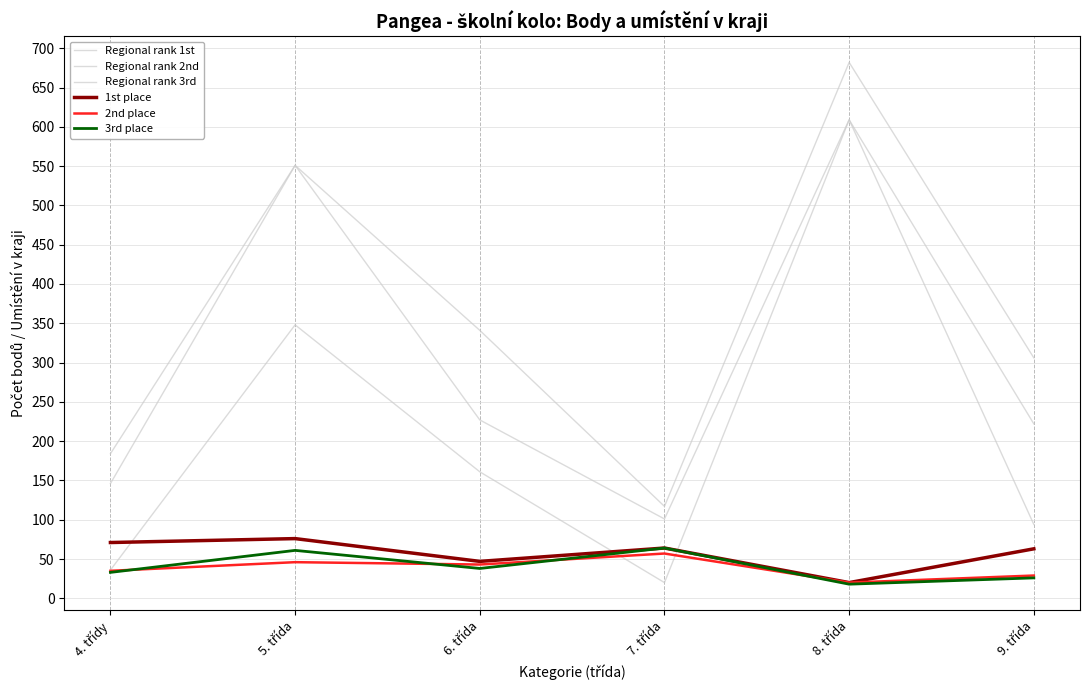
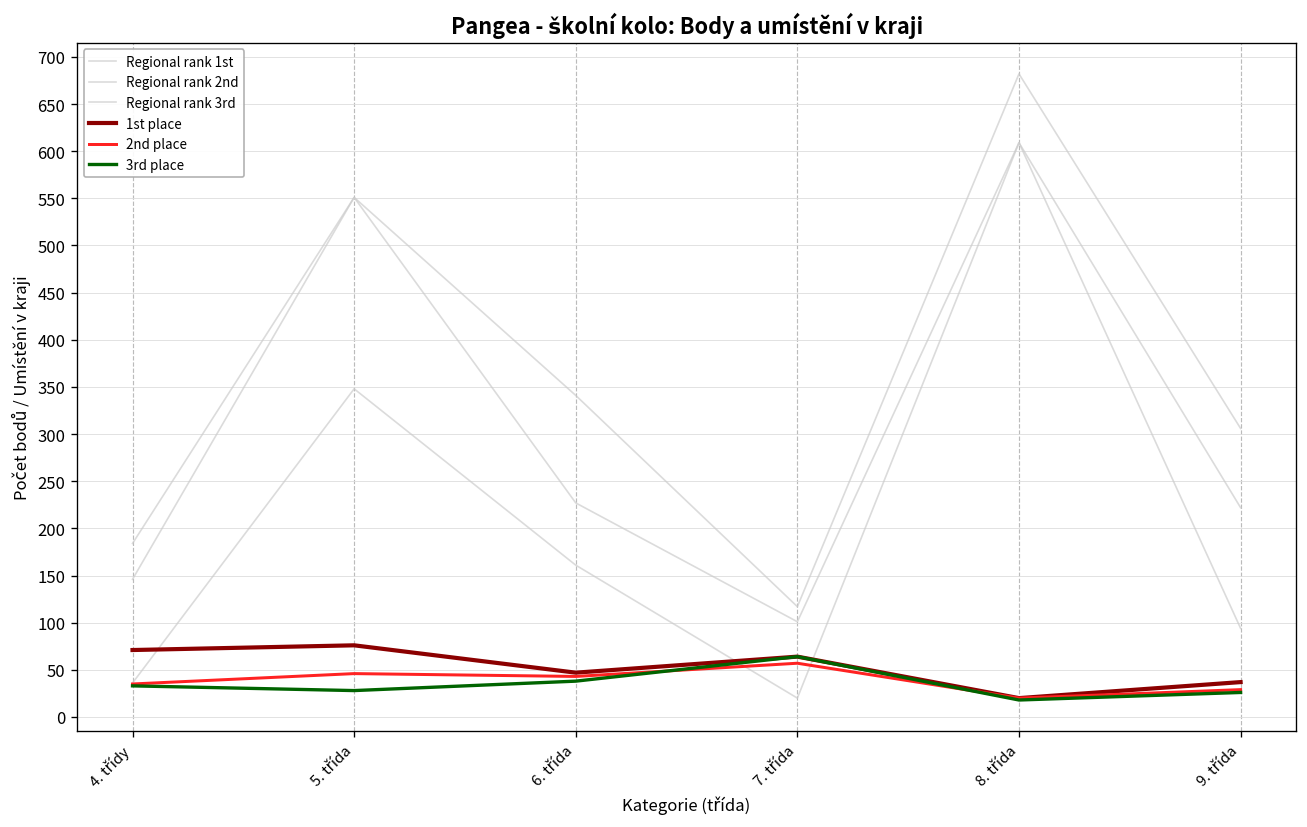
3rd place, 5. třída: 60 -> 30
1st place, 9. třída: 60 -> 40
